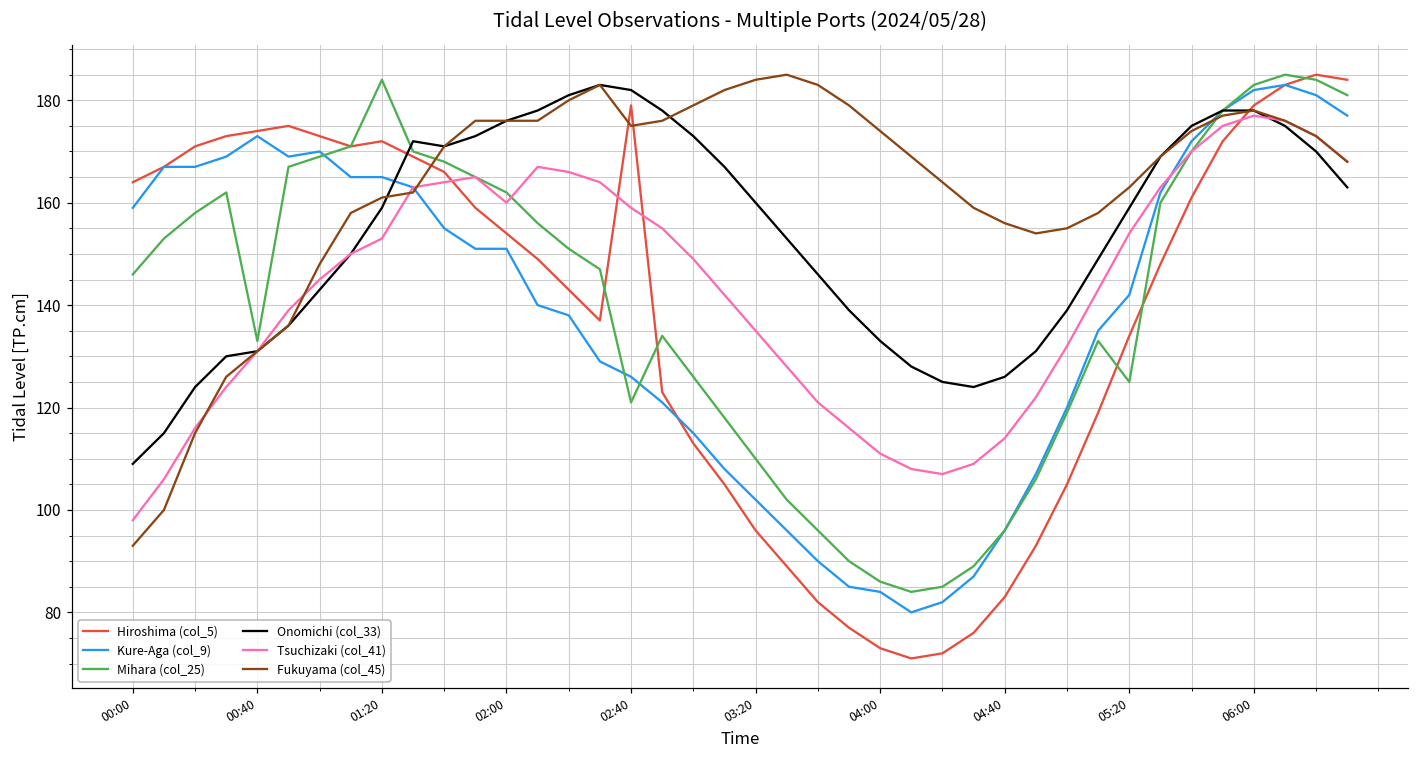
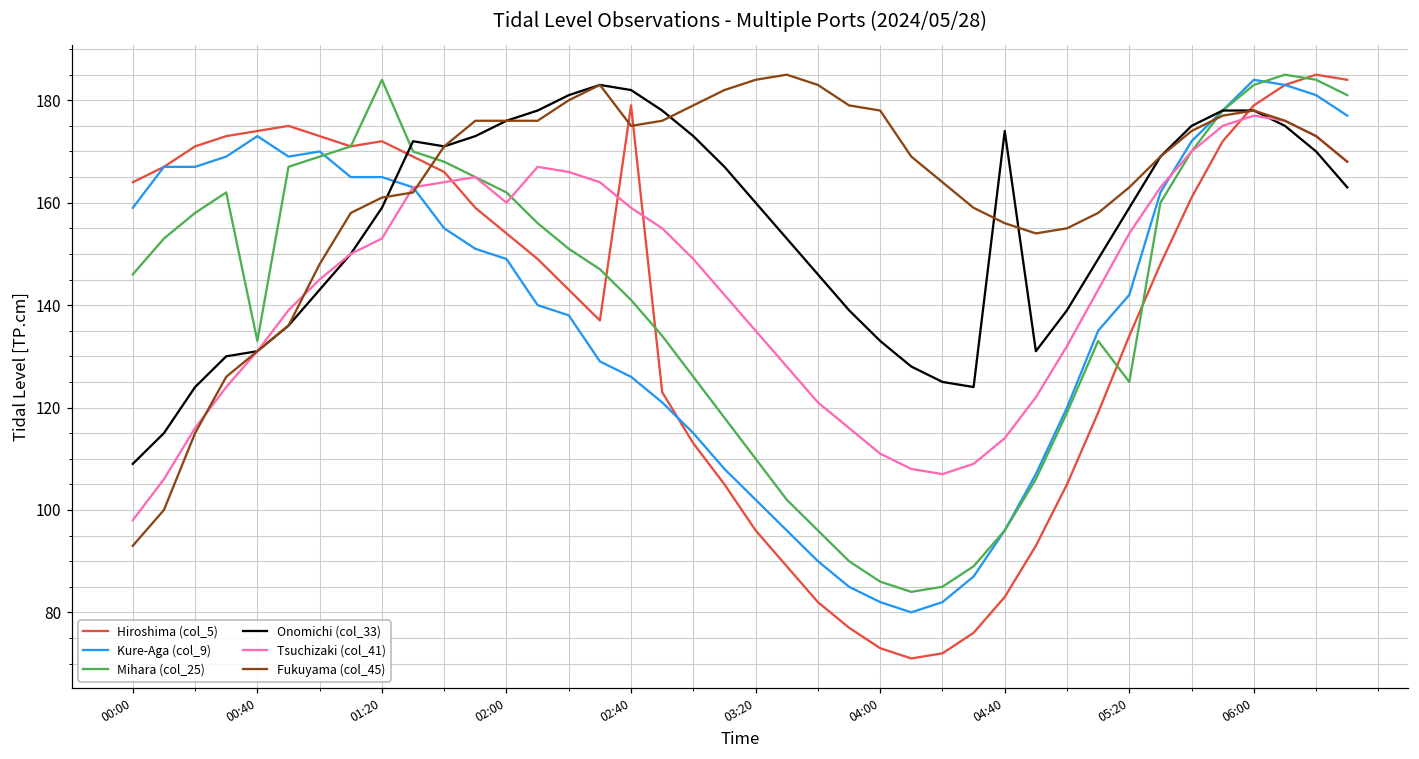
Kure-Aga (col_9), 02:00: 151 -> 149
Mihara (col_25), 02:40: 121 -> 141
Kure-Aga (col_9), 04:00: 84 -> 82
Fukuyama (col_45), 04:00: 174 -> 178
Onomichi (col_33), 04:40: 126 -> 174
Kure-Aga (col_9), 06:00: 182 -> 184
